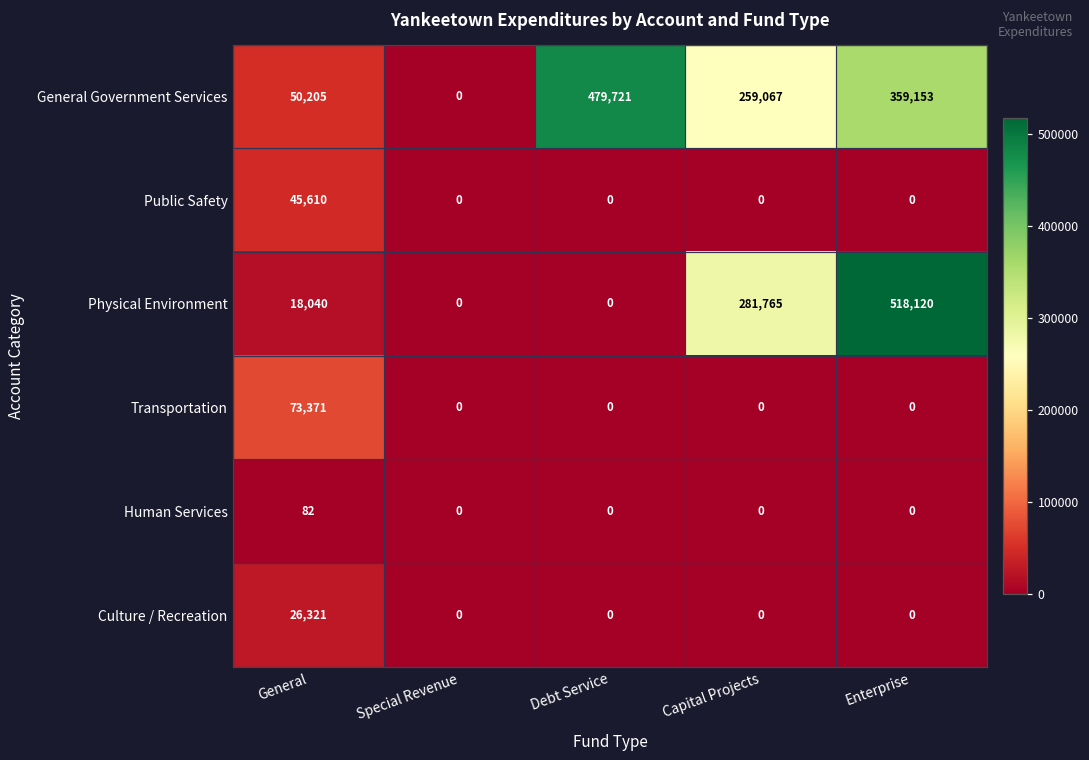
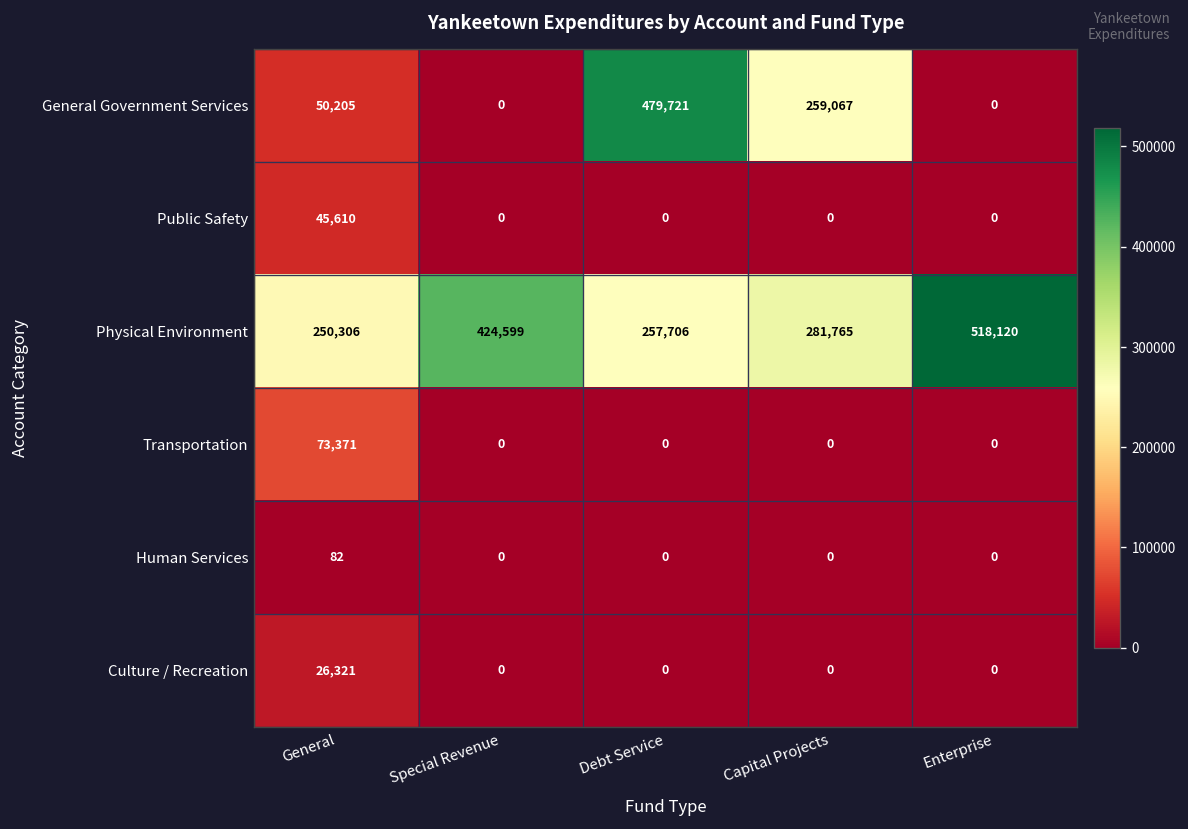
General Government Services, Enterprise: 359,153 -> 0
Physical Environment, General: 18,040 -> 250,306
Physical Environment, Special Revenue: 0 -> 424,599
Physical Environment, Debt Service: 0 -> 257,706
